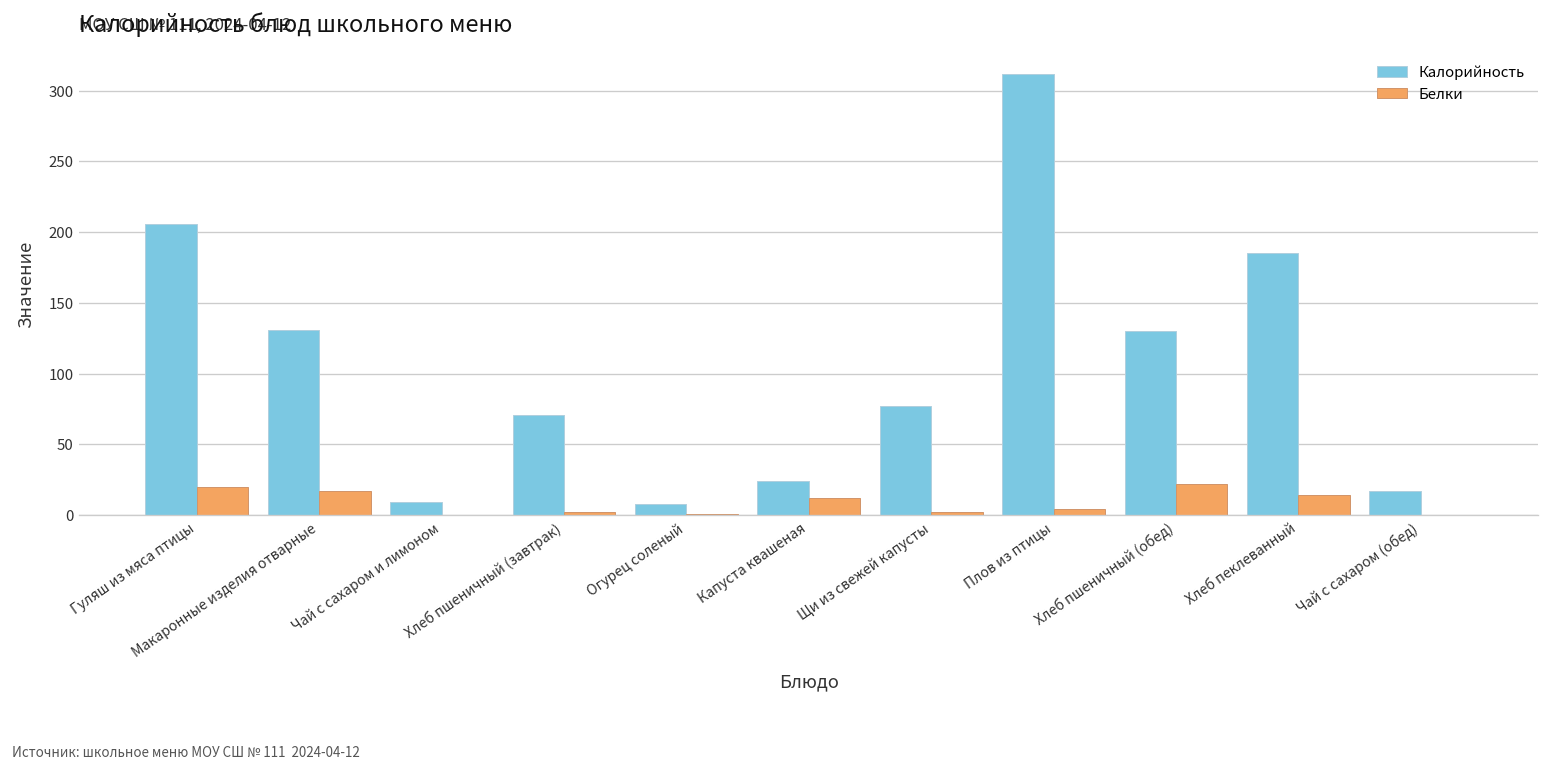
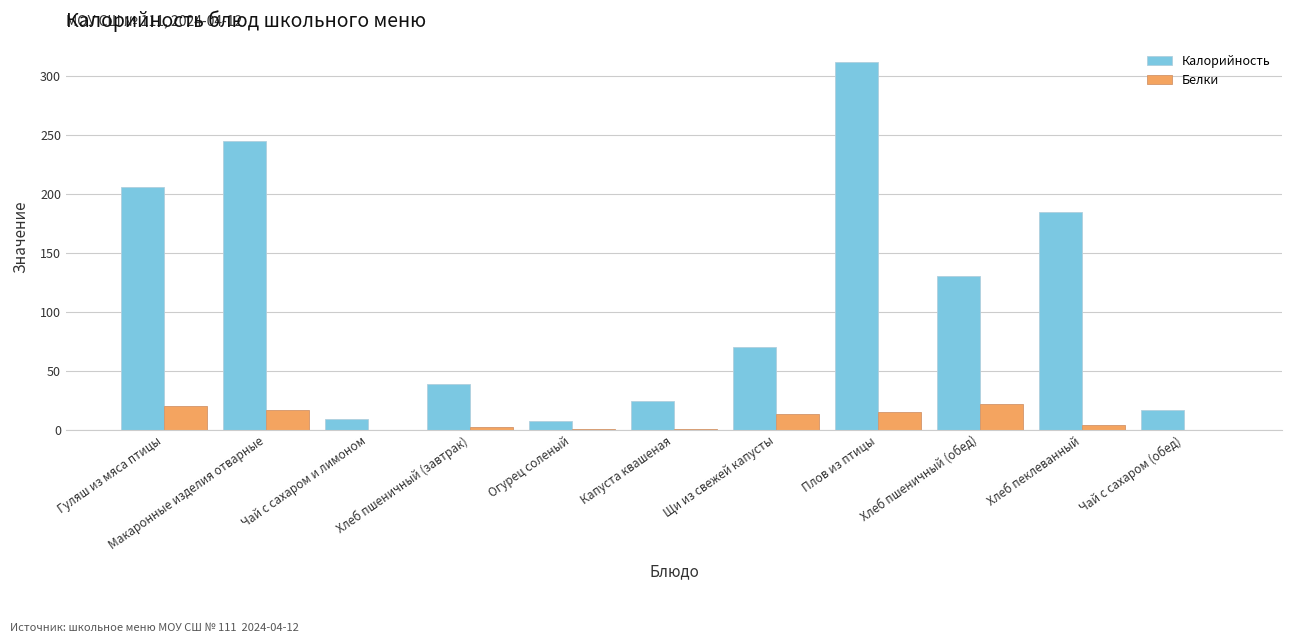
Калорийность, Макаронные изделия отварные: 131 -> 245
Калорийность, Хлеб пшеничный (завтрак): 71 -> 39
Белки, Капуста квашеная: 12 -> 1
Калорийность, Щи из свежей капусты: 77 -> 70
Белки, Щи из свежей капусты: 2 -> 13
Белки, Плов из птицы: 4 -> 15
Белки, Хлеб пеклеванный: 14 -> 4
